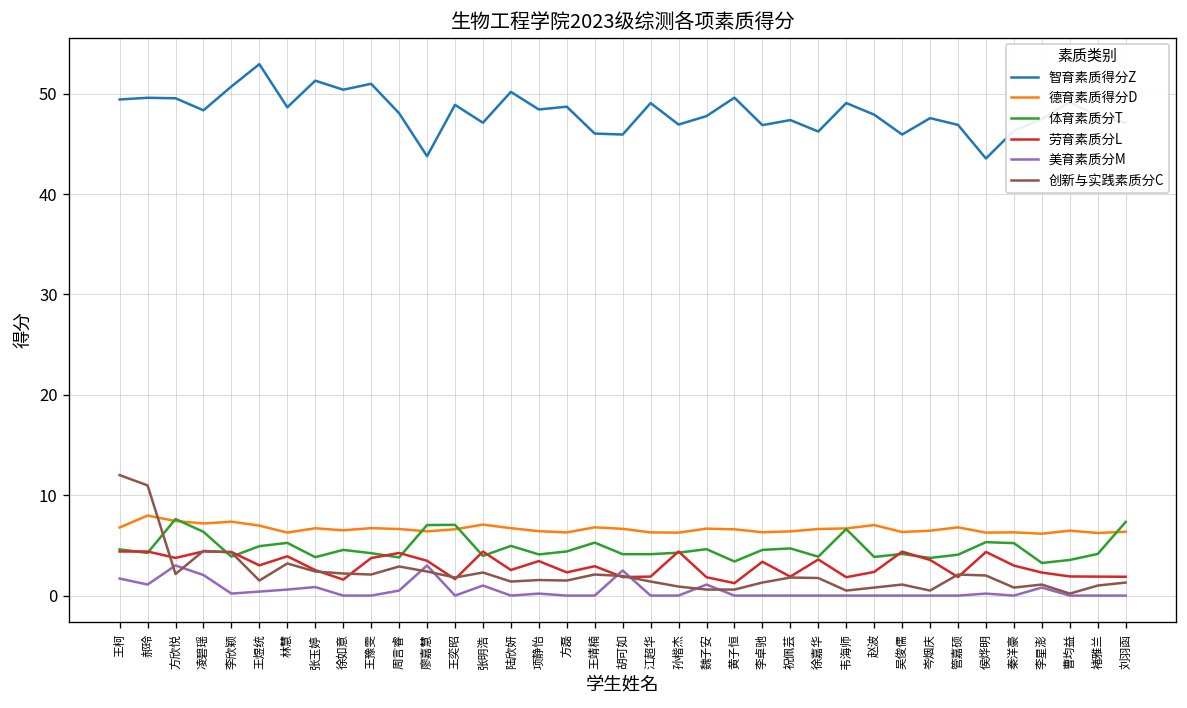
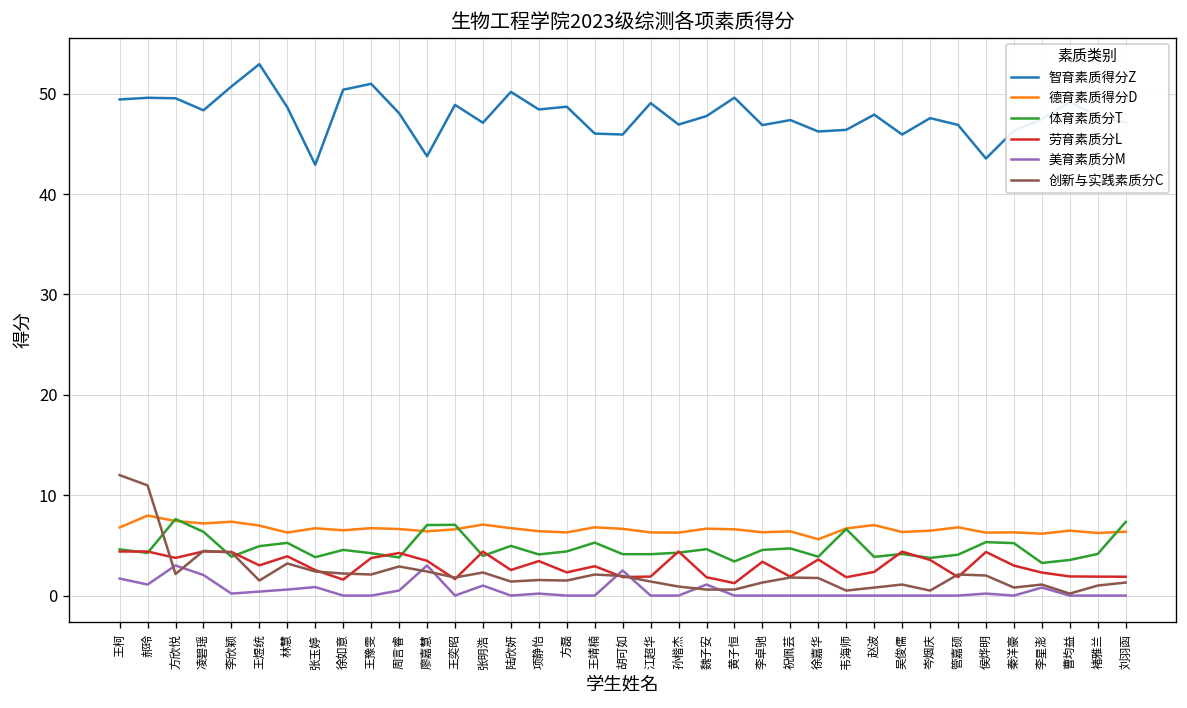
智育素质得分Z, 张玉婷: 51 -> 43
德育素质得分D, 徐嘉华: 7 -> 6
智育素质得分Z, 韦海师: 49 -> 46
